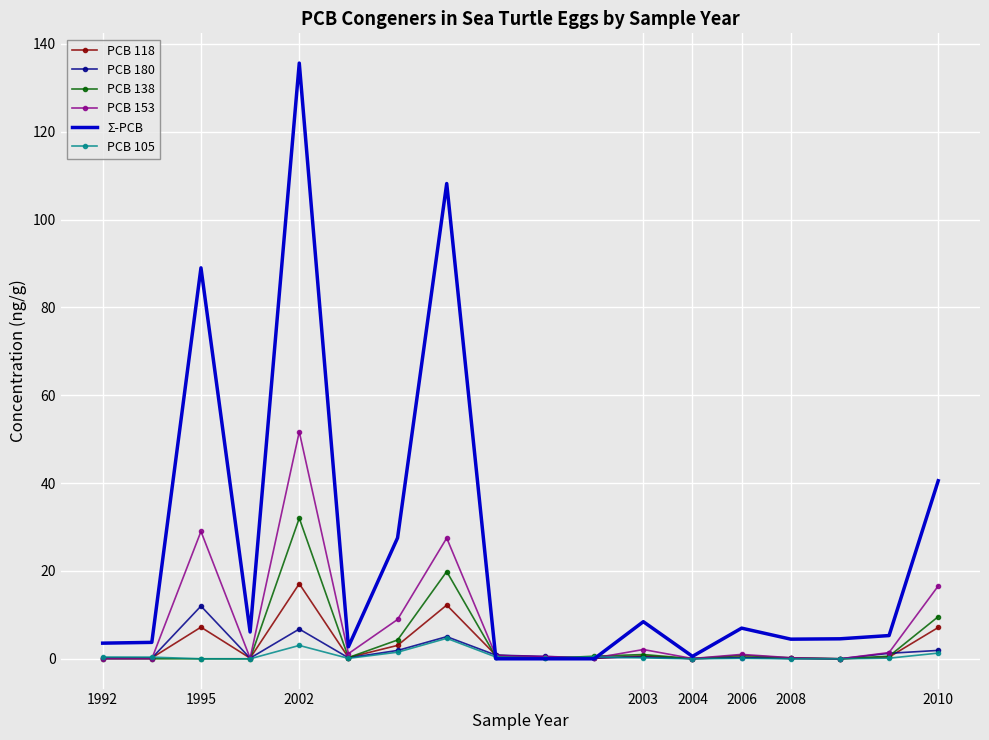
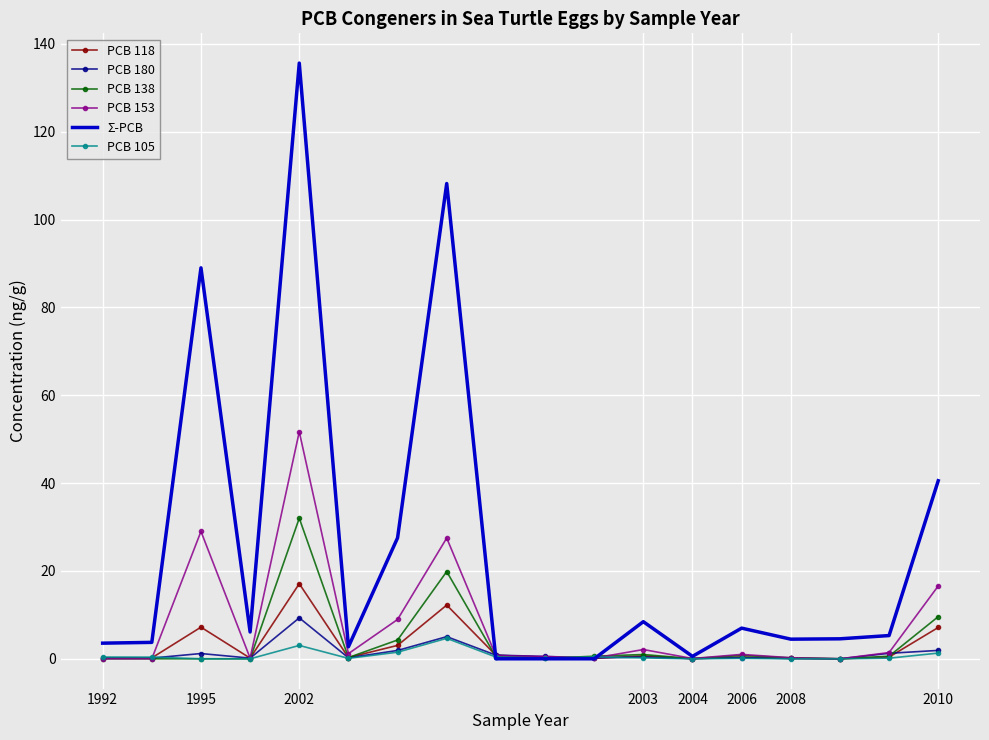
PCB 180, 1995: 12 -> 1
PCB 180, 2002: 7 -> 9
